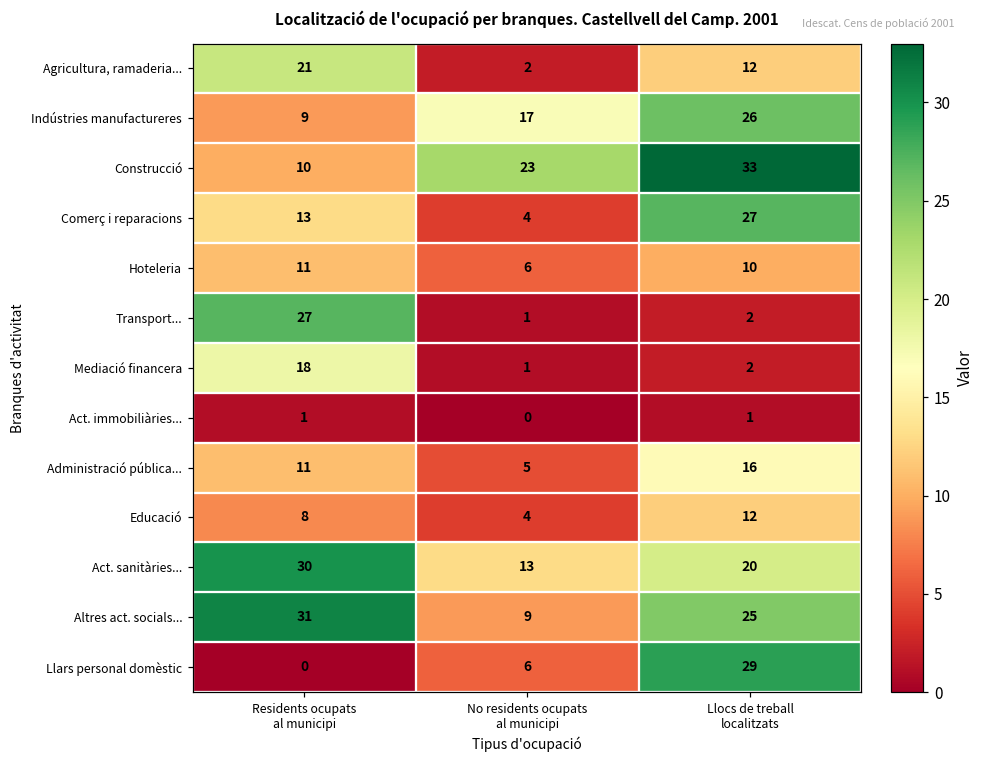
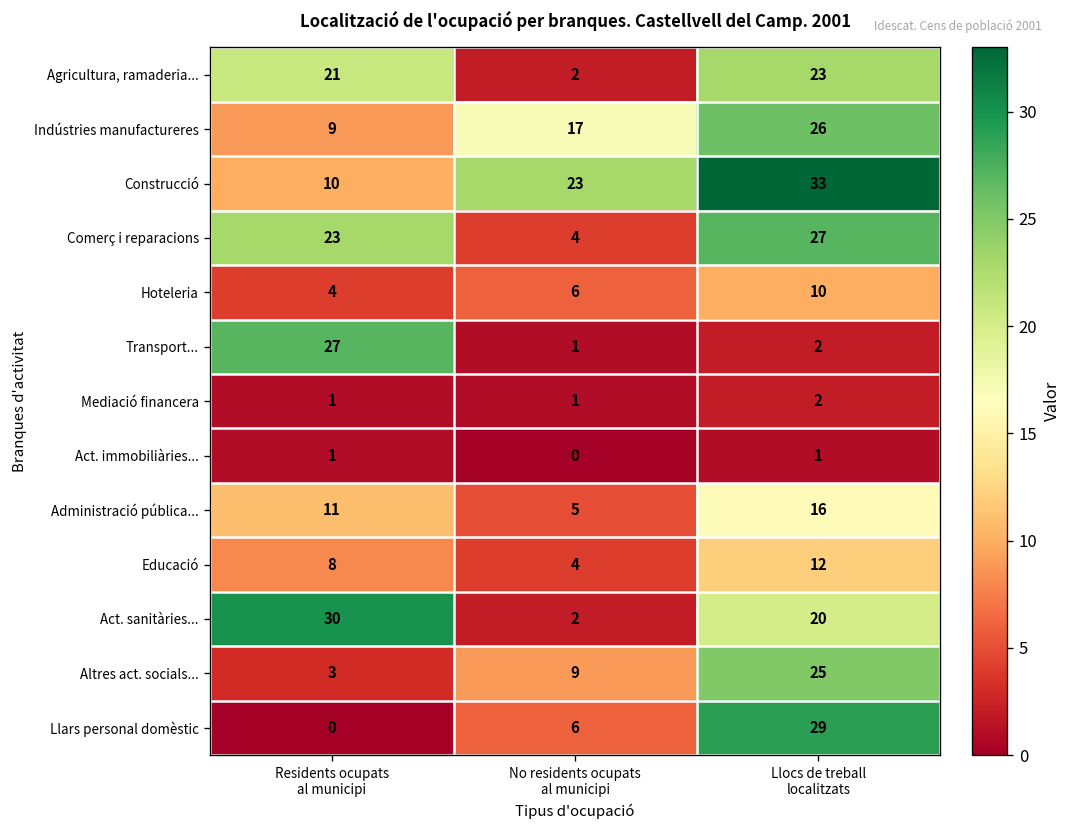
Agricultura, ramaderia..., Llocs de treball localitzats: 12 -> 23
Comerç i reparacions, Residents ocupats al municipi: 13 -> 23
Hoteleria, Residents ocupats al municipi: 11 -> 4
Mediació financera, Residents ocupats al municipi: 18 -> 1
Act. sanitàries..., No residents ocupats al municipi: 13 -> 2
Altres act. socials..., Residents ocupats al municipi: 31 -> 3
